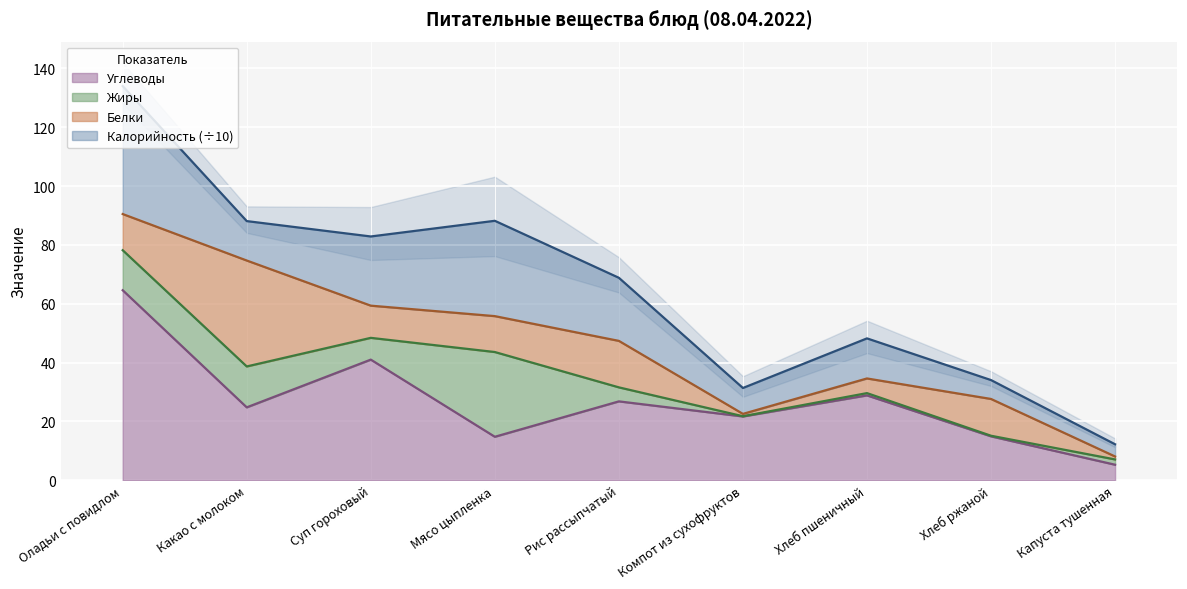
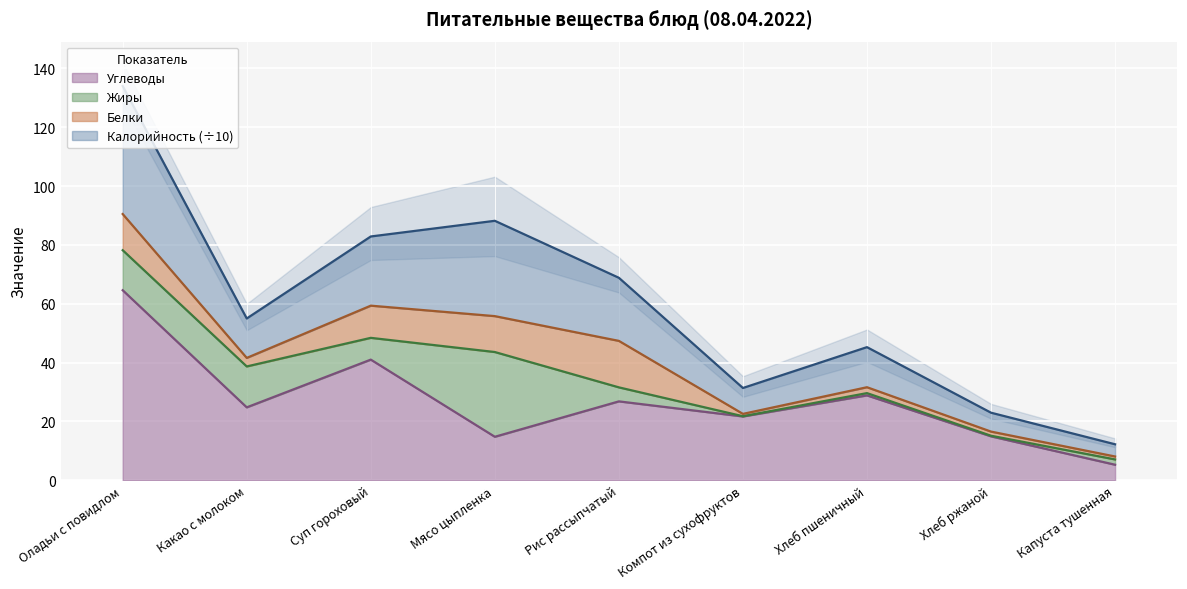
Белки, Какао с молоком: 36 -> 3
Белки, Хлеб пшеничный: 5 -> 2
Белки, Хлеб ржаной: 12 -> 1
